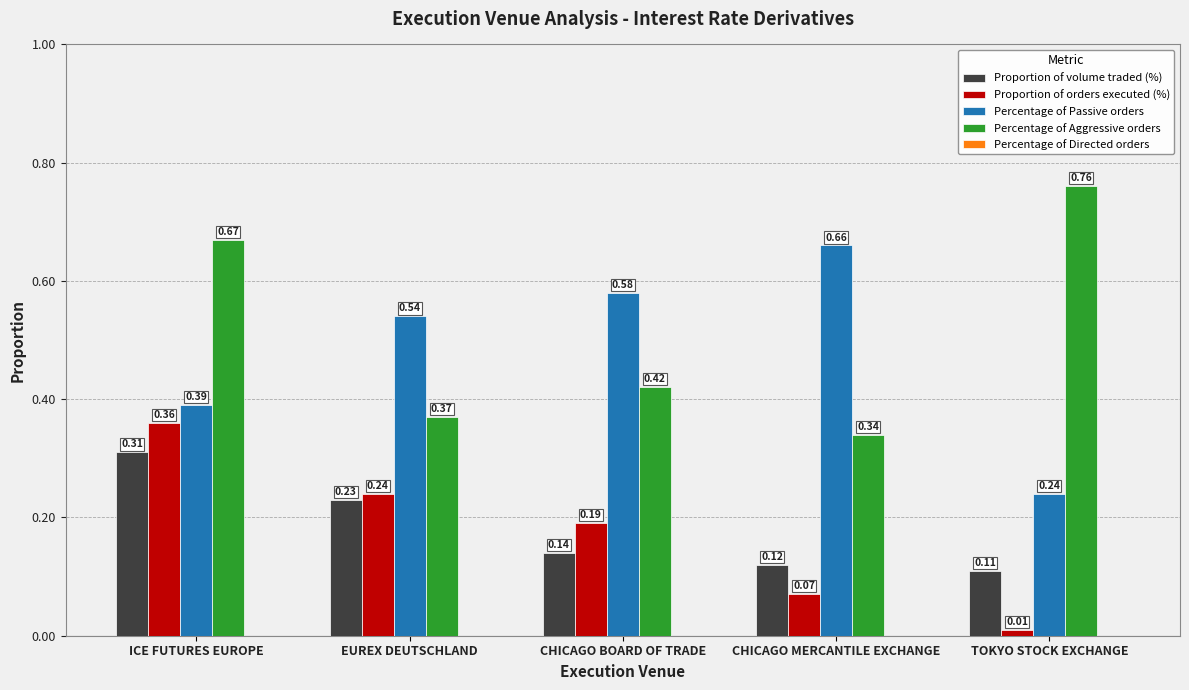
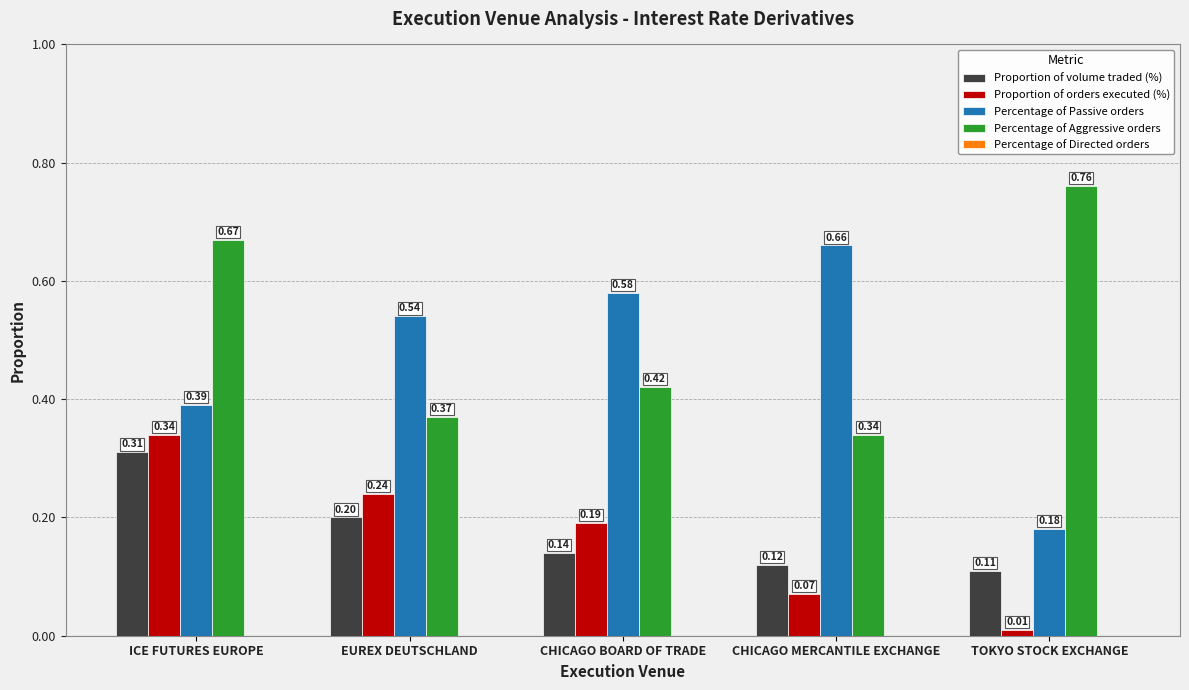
Proportion of orders executed (%), ICE FUTURES EUROPE: 0.36 -> 0.34
Proportion of volume traded (%), EUREX DEUTSCHLAND: 0.23 -> 0.20
Percentage of Passive orders, TOKYO STOCK EXCHANGE: 0.24 -> 0.18
